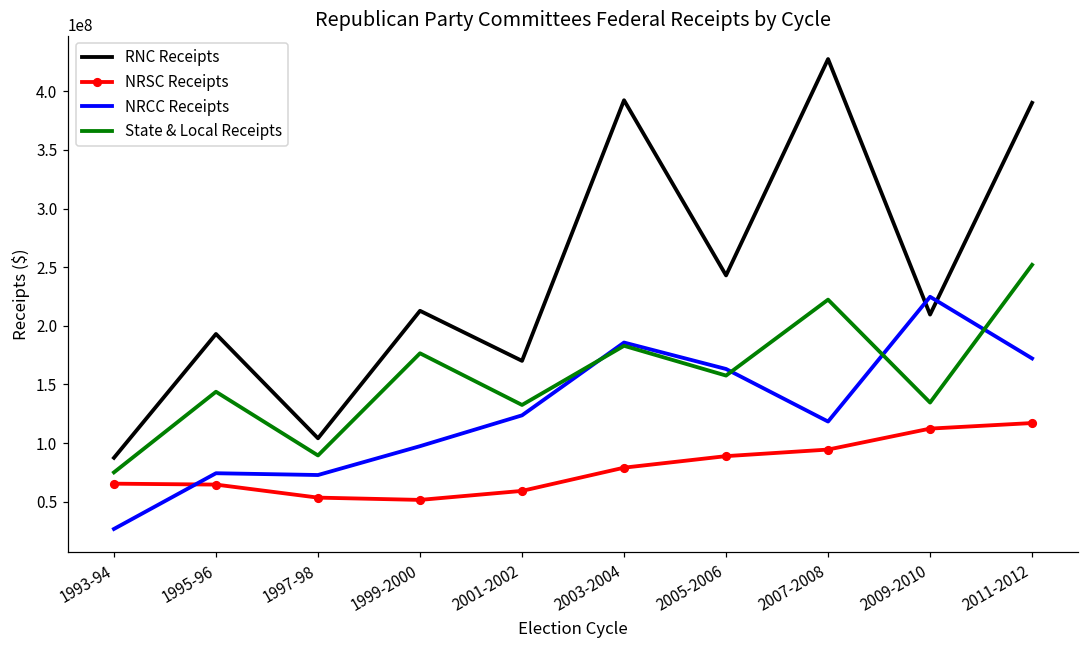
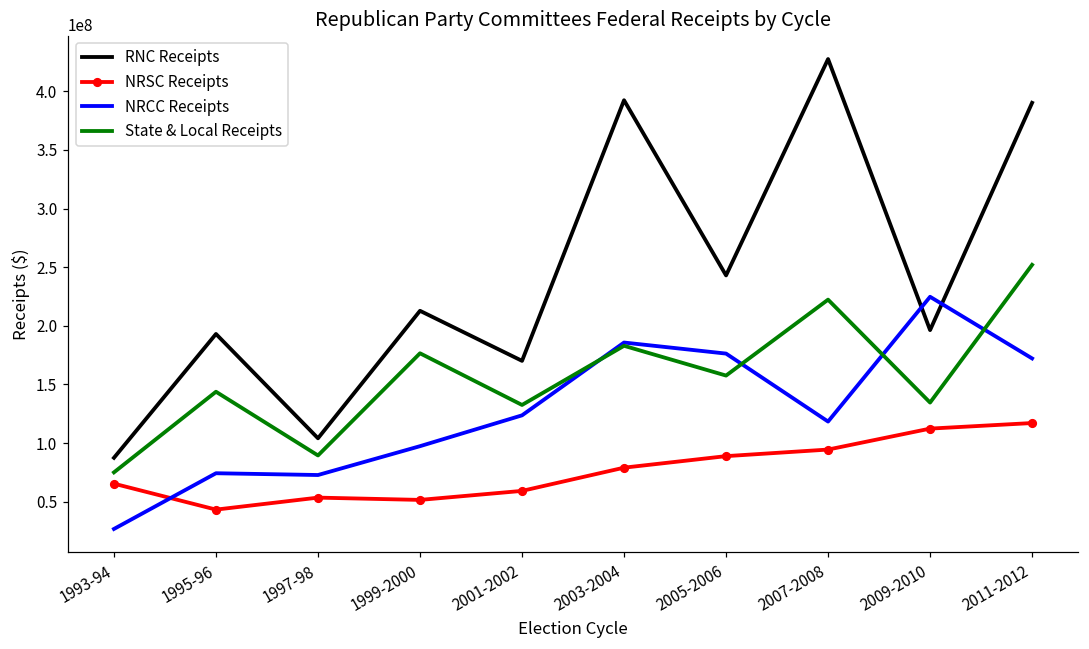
NRSC Receipts, 1995-96: 65000000 -> 43000000
NRCC Receipts, 2005-2006: 163000000 -> 176000000
RNC Receipts, 2009-2010: 210000000 -> 196000000
